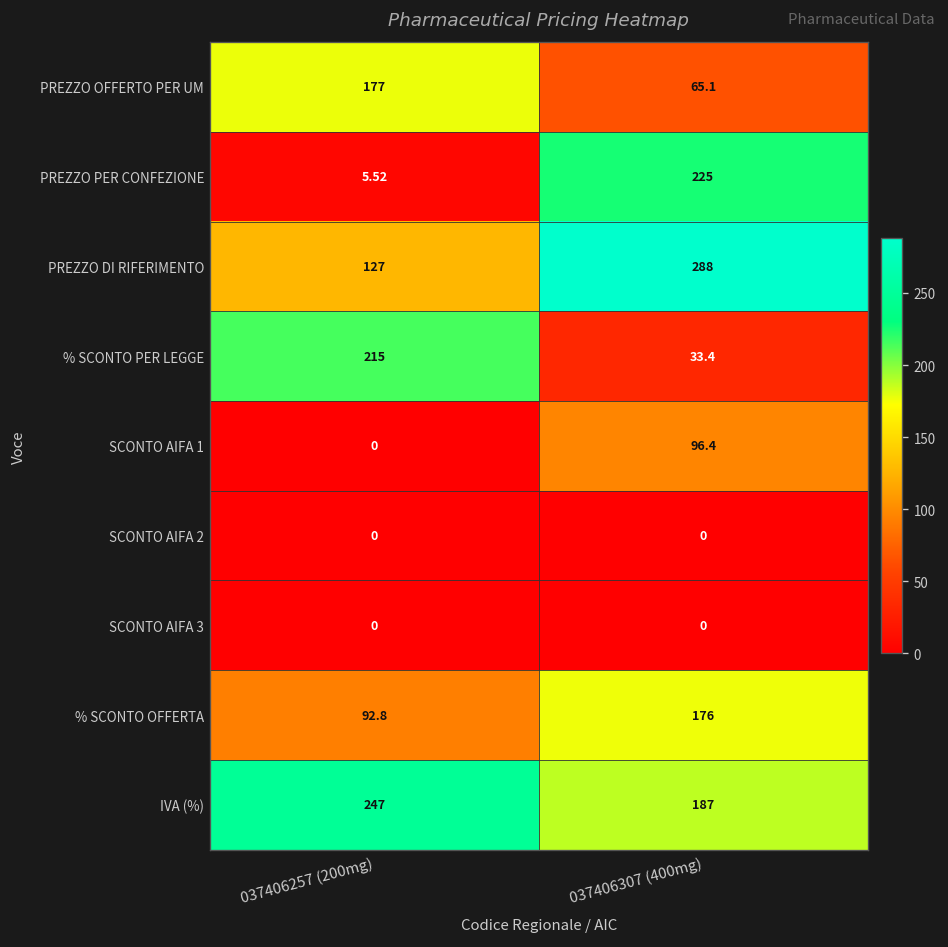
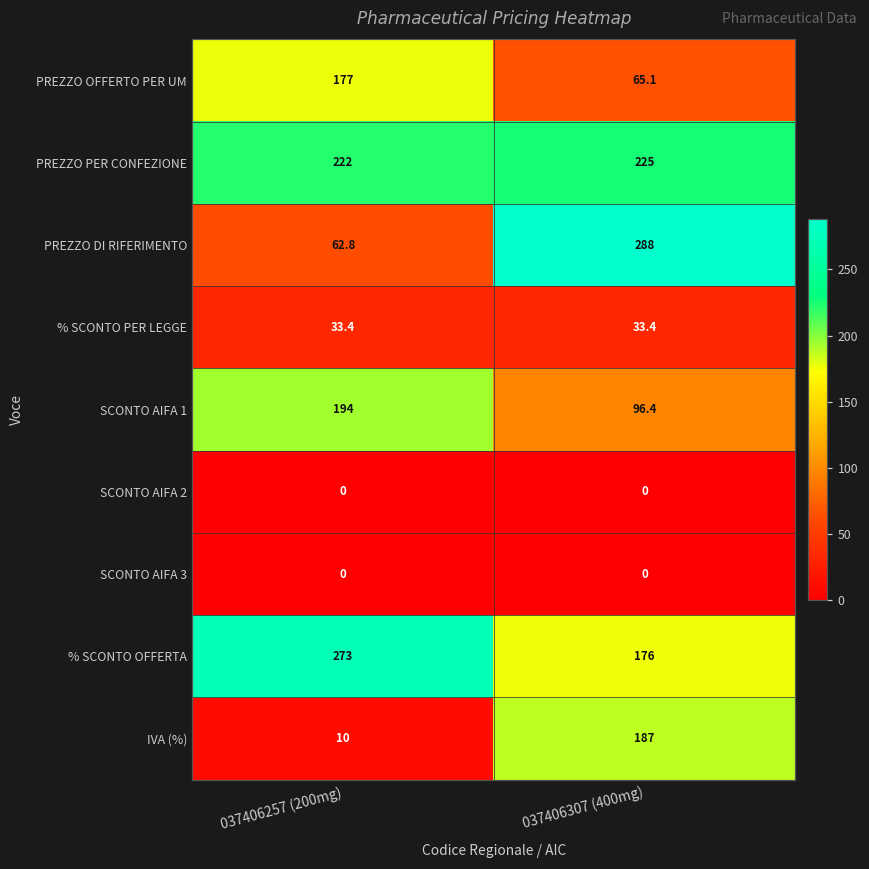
PREZZO PER CONFEZIONE, 037406257 (200mg): 5.52 -> 222
PREZZO DI RIFERIMENTO, 037406257 (200mg): 127 -> 62.8
% SCONTO PER LEGGE, 037406257 (200mg): 215 -> 33.4
SCONTO AIFA 1, 037406257 (200mg): 0 -> 194
% SCONTO OFFERTA, 037406257 (200mg): 92.8 -> 273
IVA (%), 037406257 (200mg): 247 -> 10
